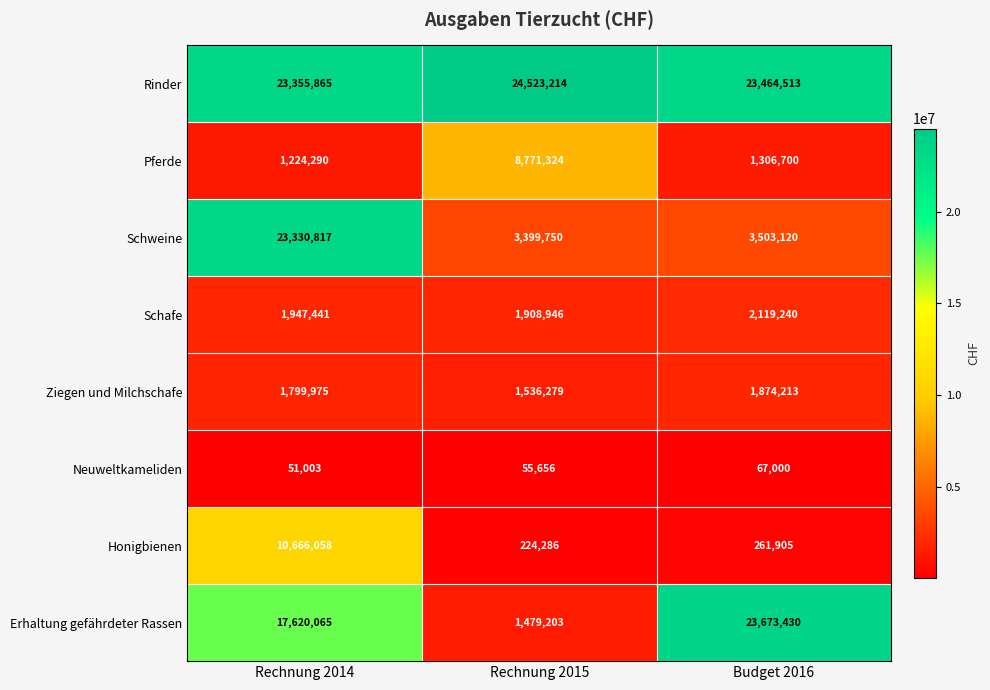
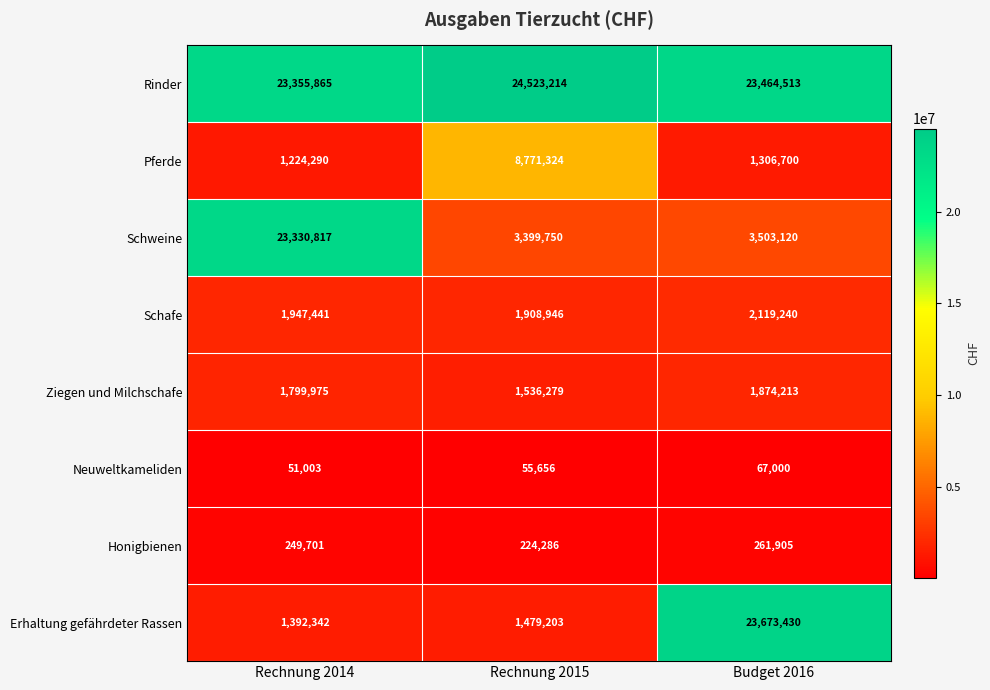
Honigbienen, Rechnung 2014: 10,666,058 -> 249,701
Erhaltung gefährdeter Rassen, Rechnung 2014: 17,620,065 -> 1,392,342
